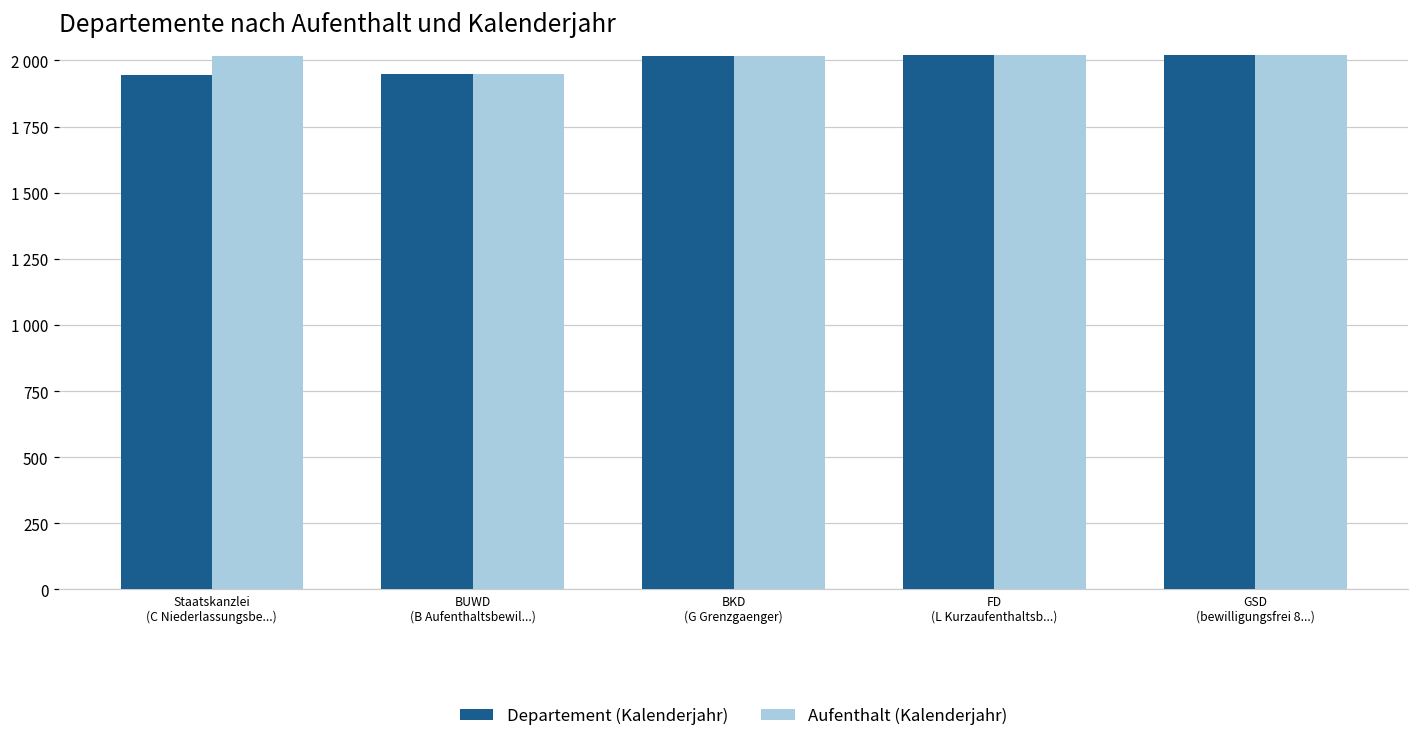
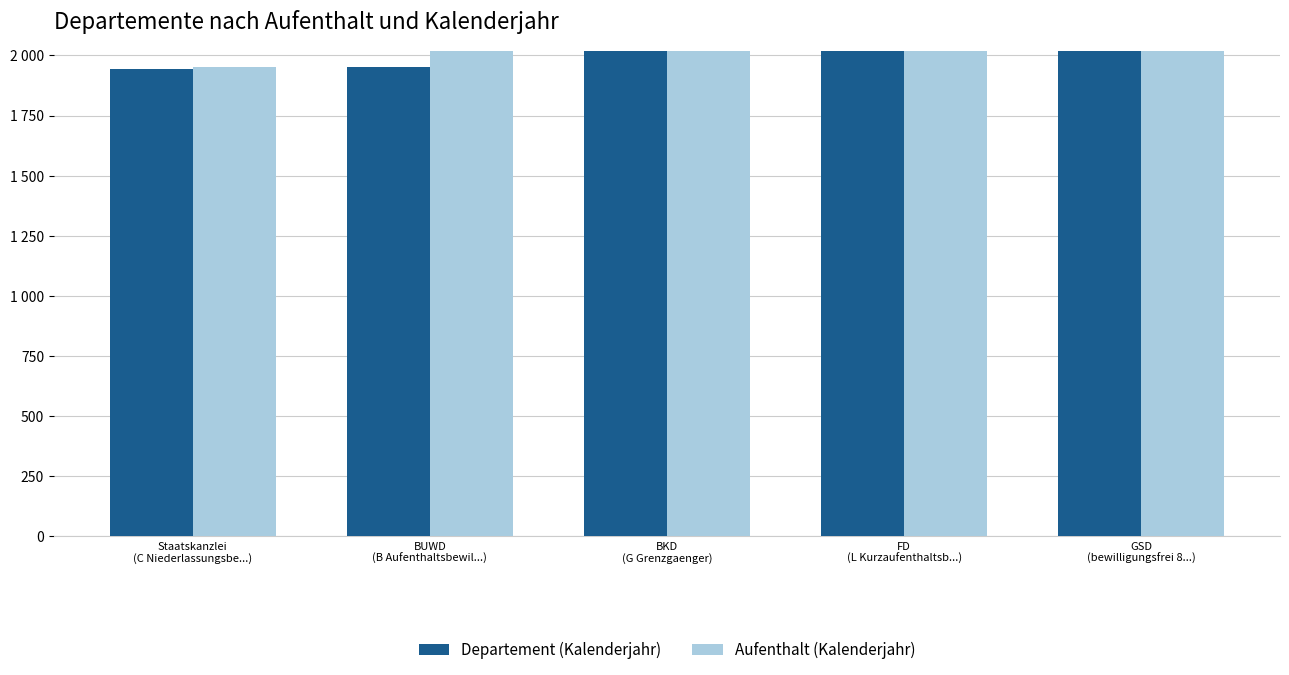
Aufenthalt (Kalenderjahr), Staatskanzlei (C Niederlassungsbe...): 2020 -> 1950
Aufenthalt (Kalenderjahr), BUWD (B Aufenthaltsbewil...): 1950 -> 2020
